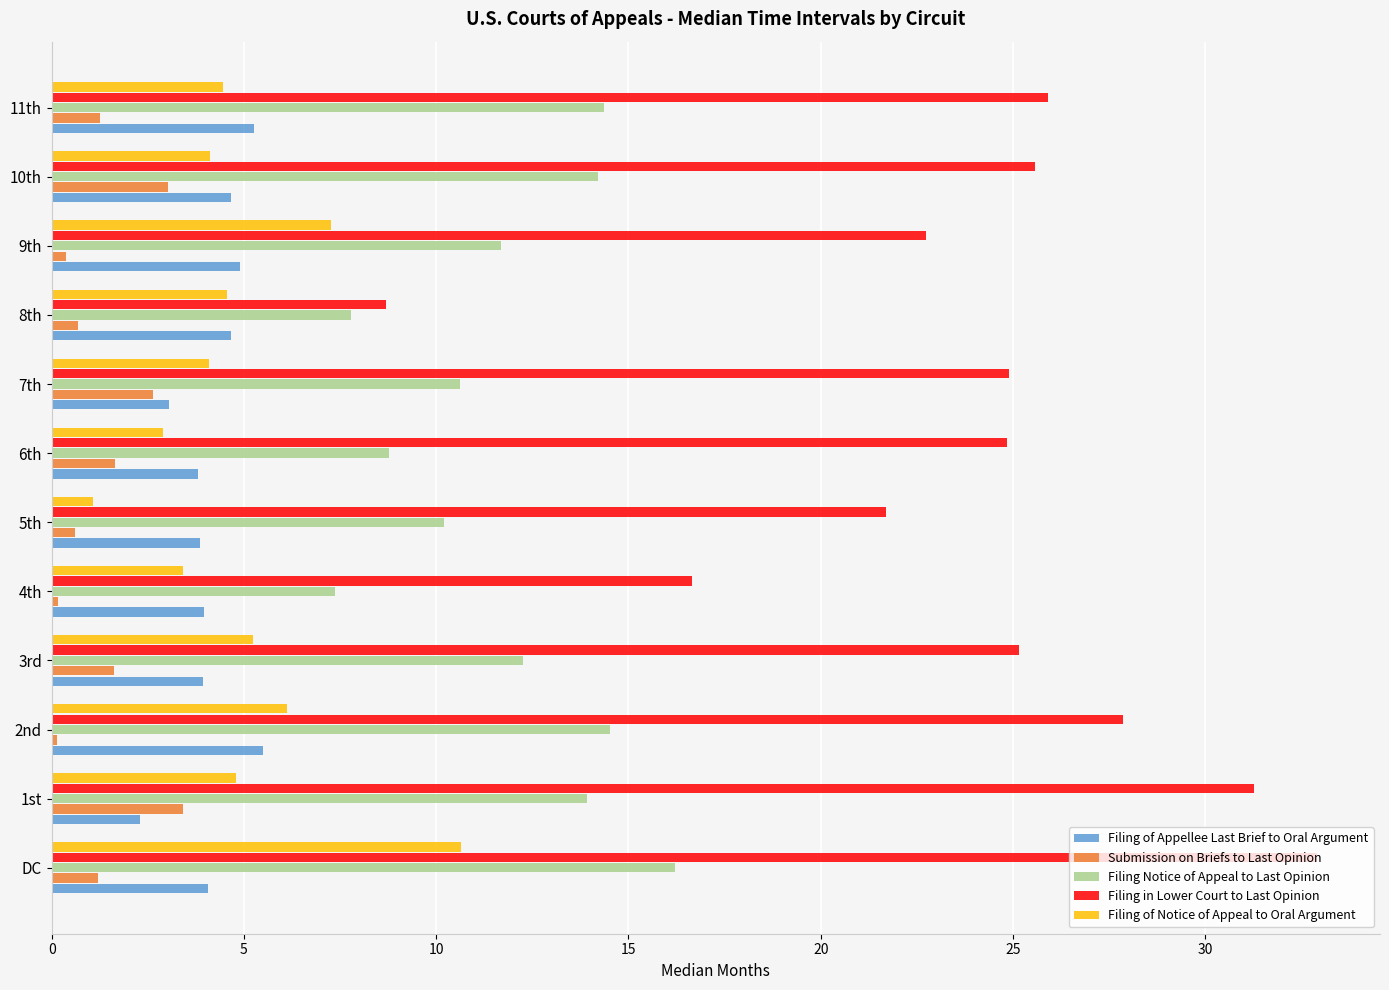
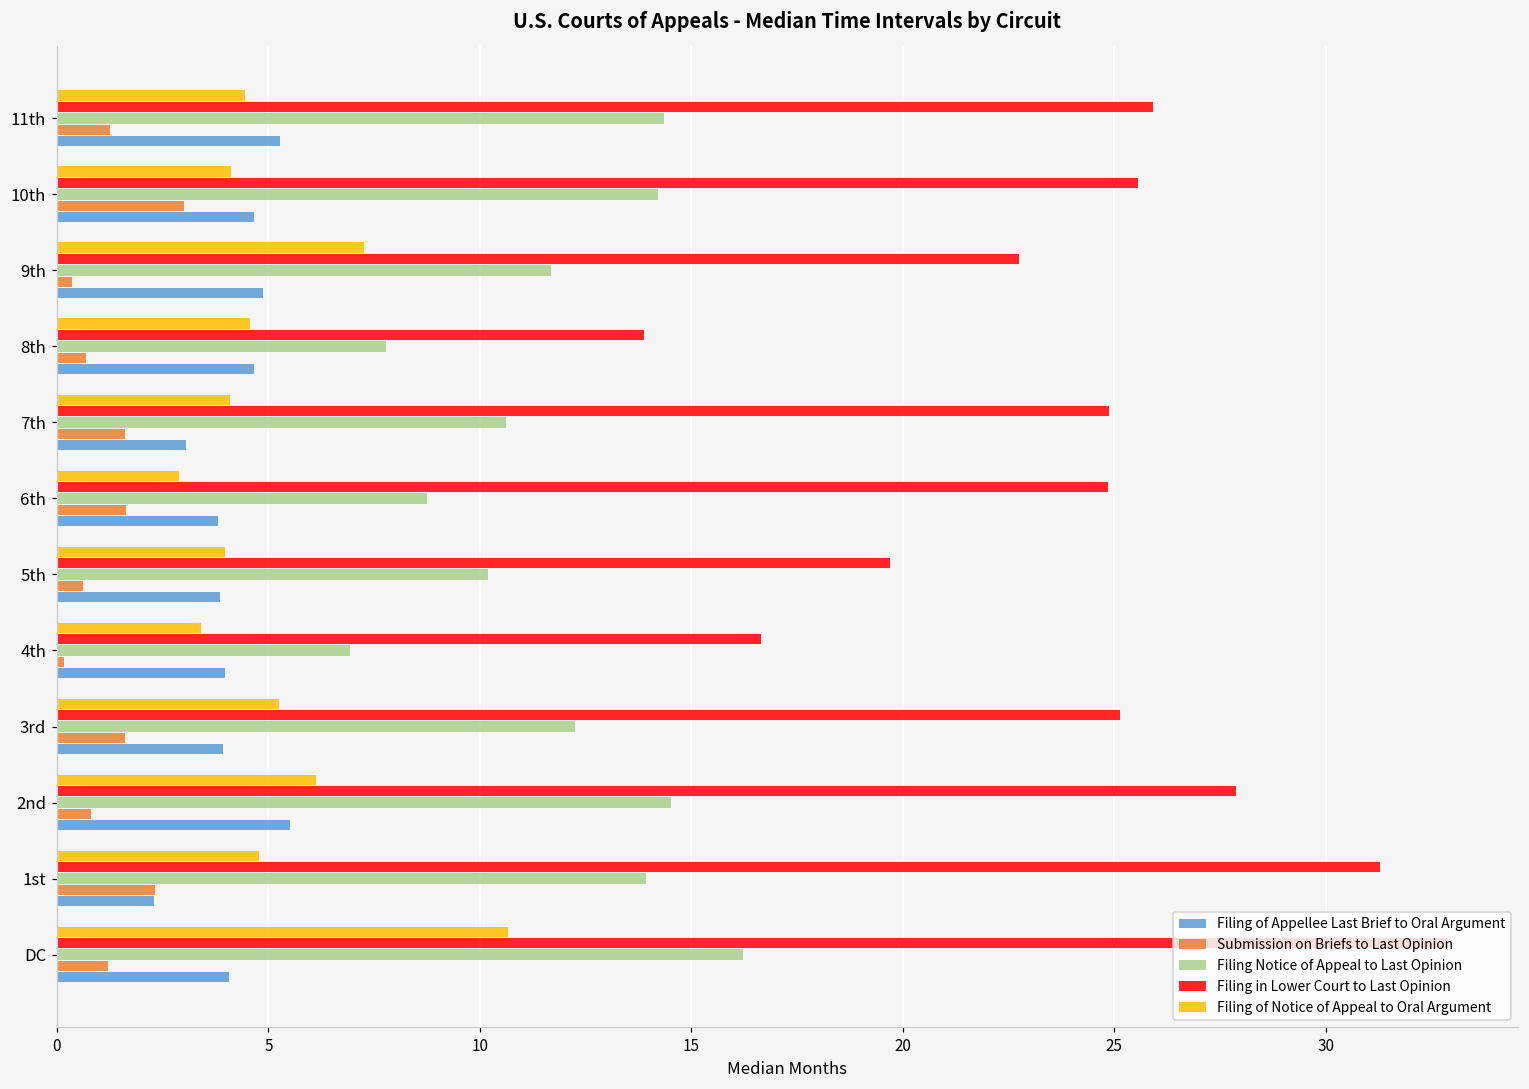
Filing in Lower Court to Last Opinion, 8th: 8.7 -> 13.9
Submission on Briefs to Last Opinion, 7th: 2.6 -> 1.6
Filing of Notice of Appeal to Oral Argument, 5th: 1.1 -> 4.0
Filing in Lower Court to Last Opinion, 5th: 21.7 -> 19.7
Filing Notice of Appeal to Last Opinion, 4th: 7.4 -> 6.9
Submission on Briefs to Last Opinion, 2nd: 0.1 -> 0.8
Submission on Briefs to Last Opinion, 1st: 3.4 -> 2.3
